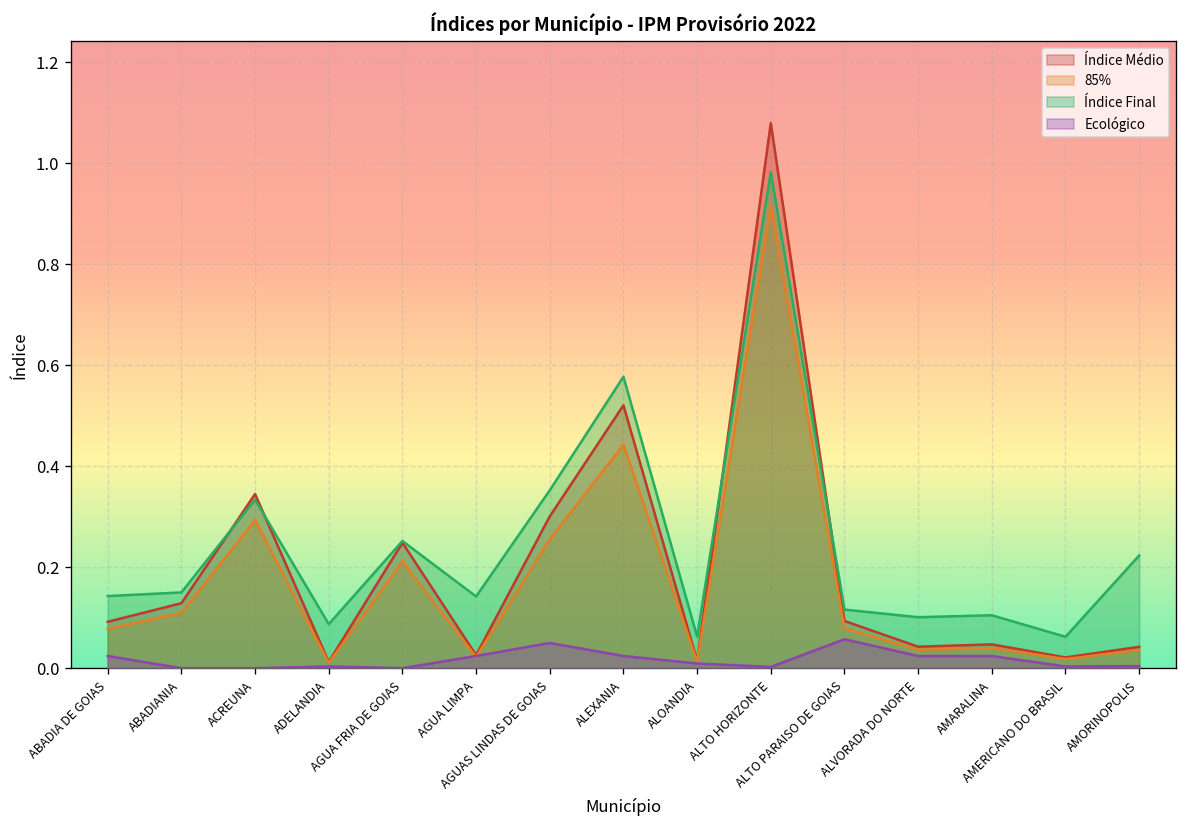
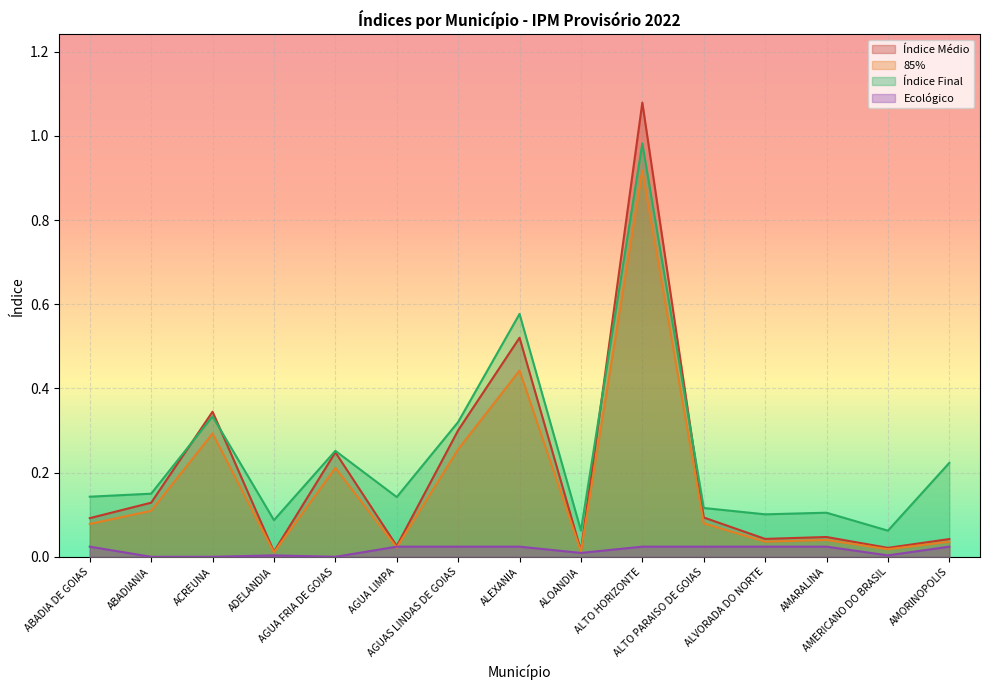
Índice Final, AGUAS LINDAS DE GOIAS: 0.35 -> 0.32
Ecológico, AGUAS LINDAS DE GOIAS: 0.05 -> 0.02
Ecológico, ALTO HORIZONTE: 0.00 -> 0.02
Ecológico, ALTO PARAISO DE GOIAS: 0.06 -> 0.02
Ecológico, AMORINOPOLIS: 0.00 -> 0.02
